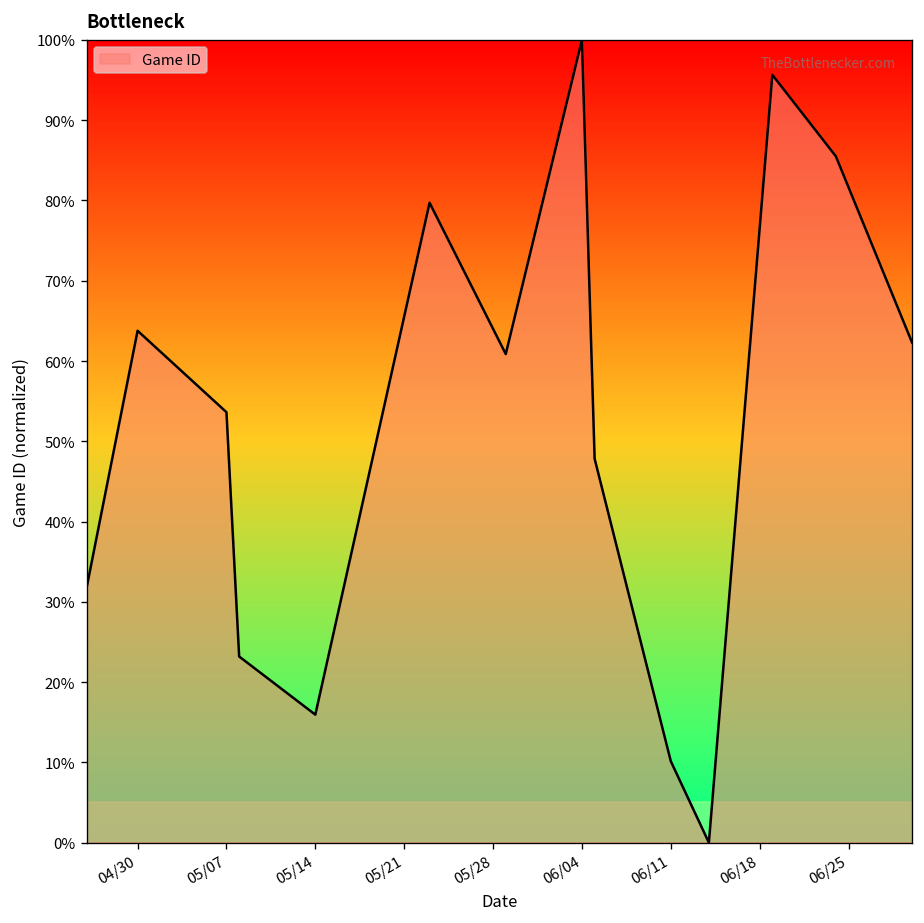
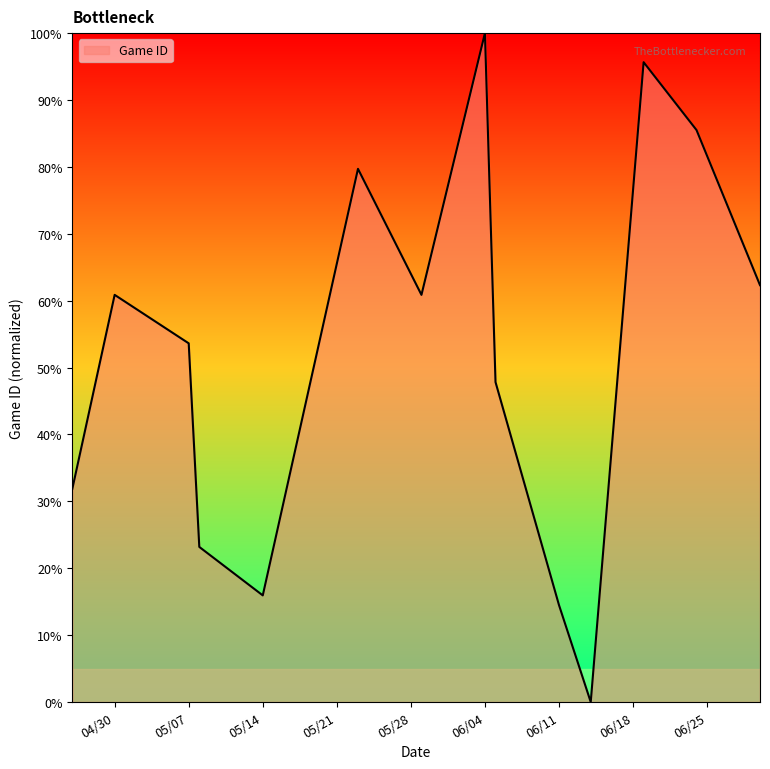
04/30: 64% -> 61%
06/11: 10% -> 14%
